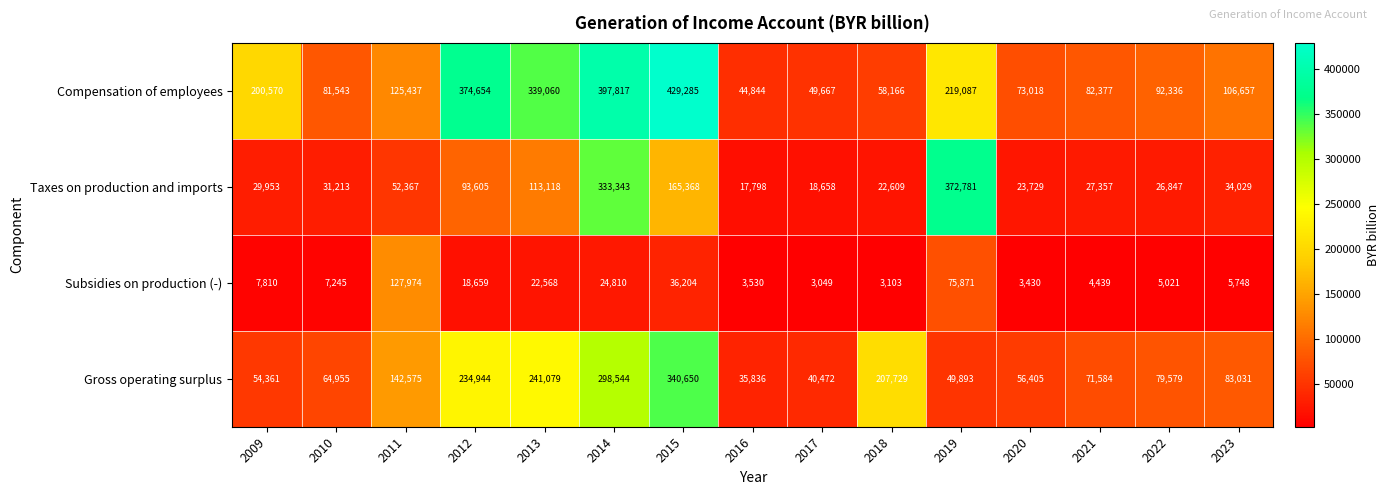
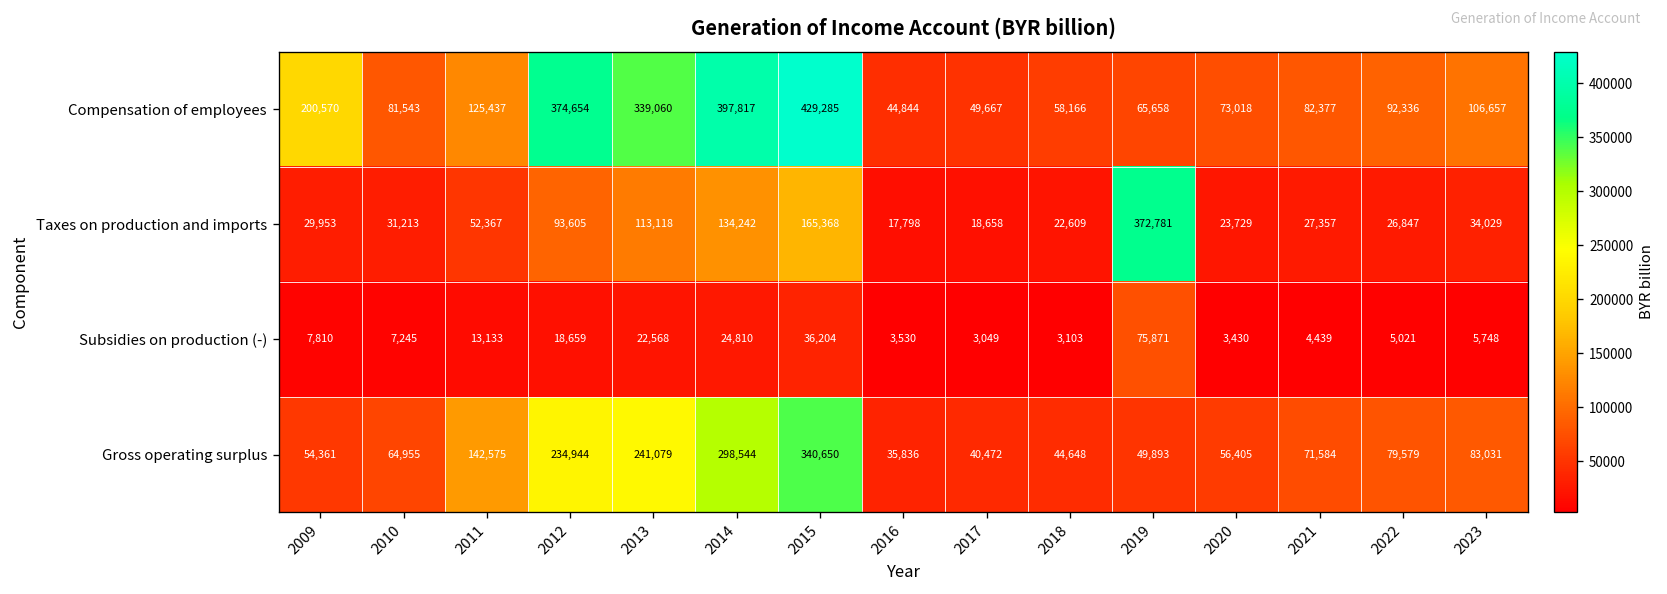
Compensation of employees, 2019: 219,087 -> 65,658
Taxes on production and imports, 2014: 333,343 -> 134,242
Subsidies on production (-), 2011: 127,974 -> 13,133
Gross operating surplus, 2018: 207,729 -> 44,648
